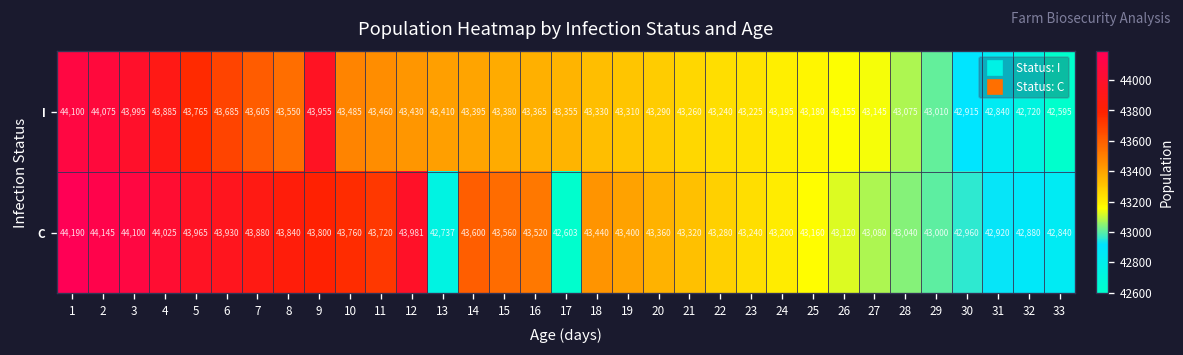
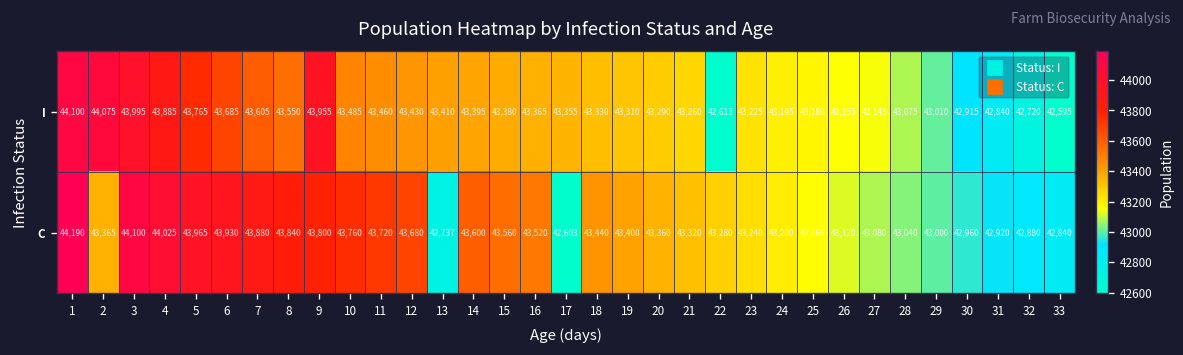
I, 22: 43,240 -> 42,613
C, 2: 44,145 -> 43,365
C, 12: 43,981 -> 43,680
